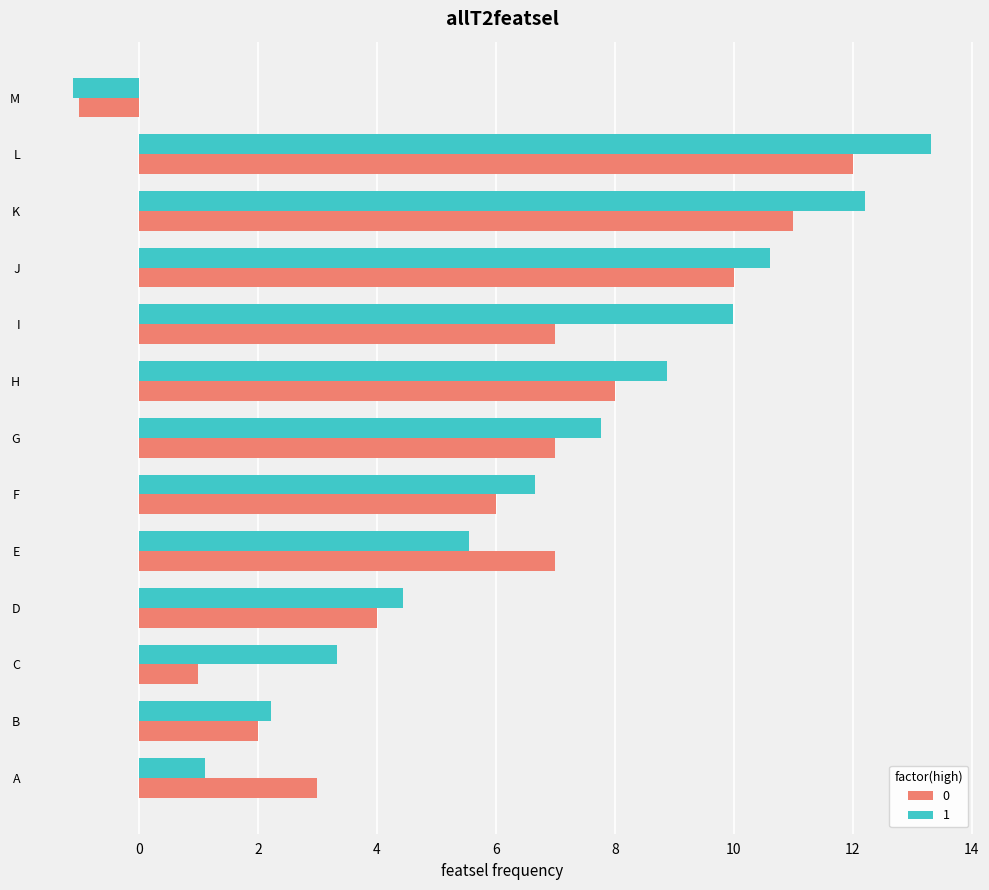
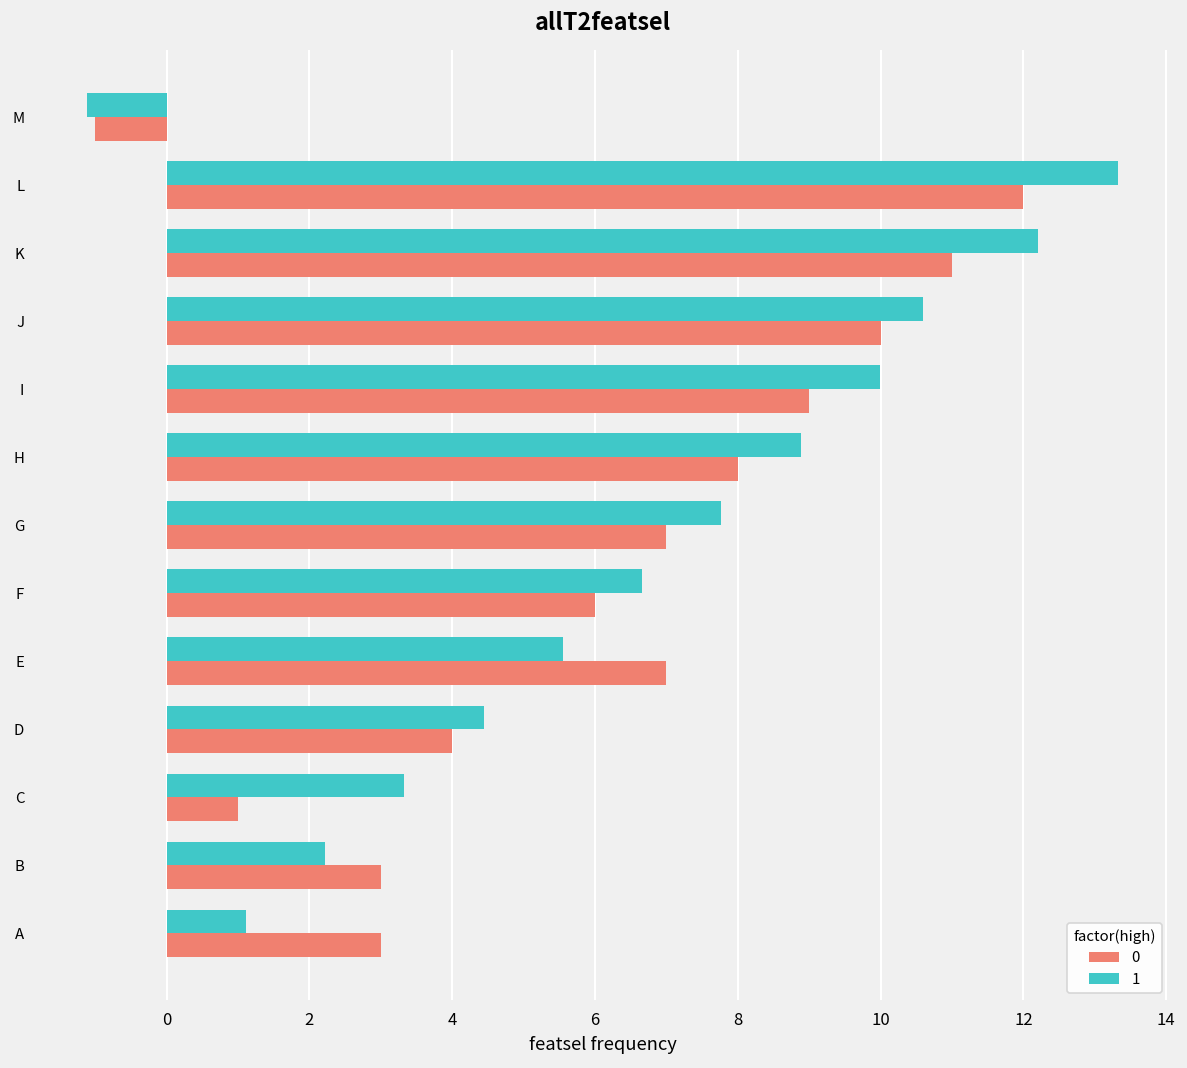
0, I: 7 -> 9
0, B: 2 -> 3
